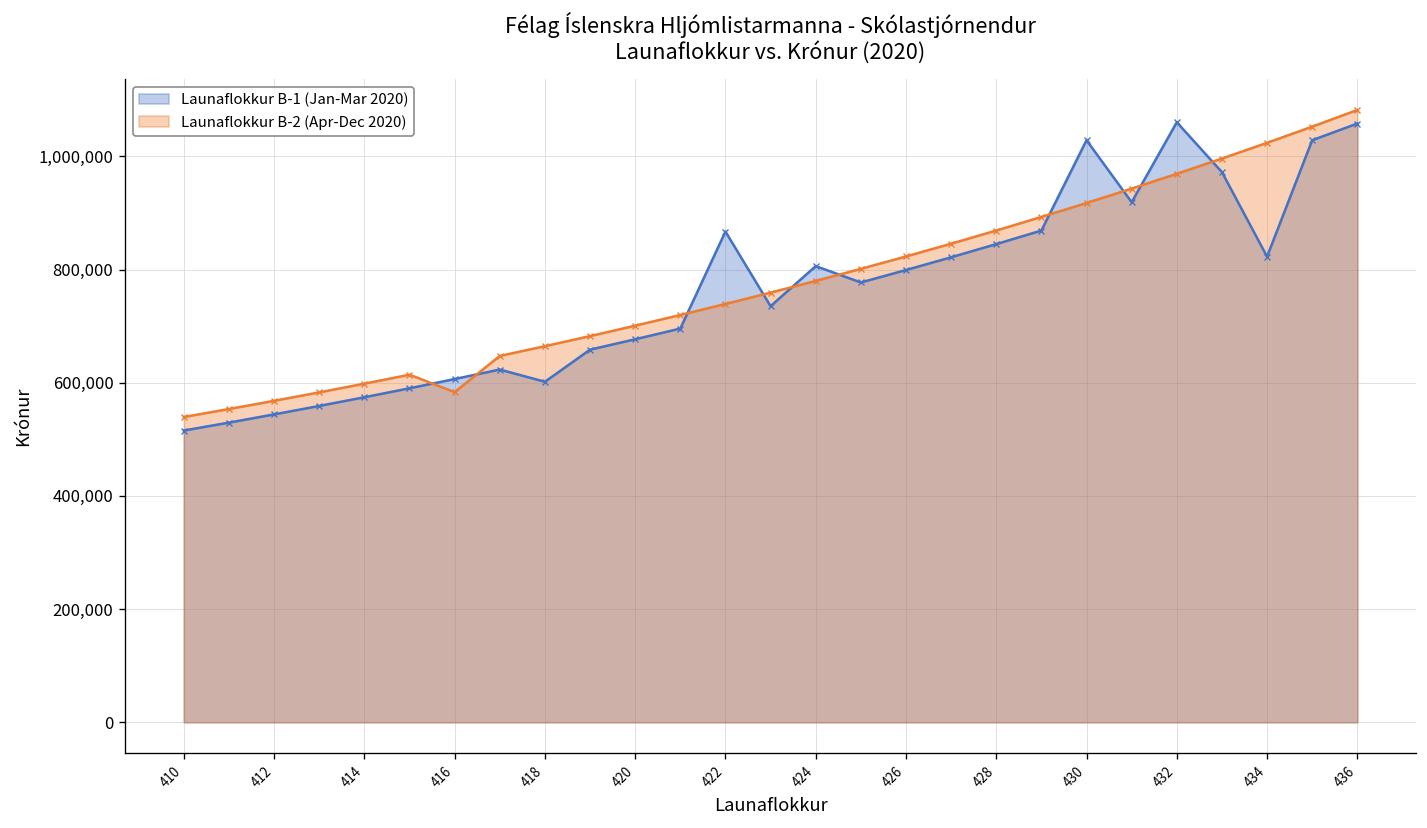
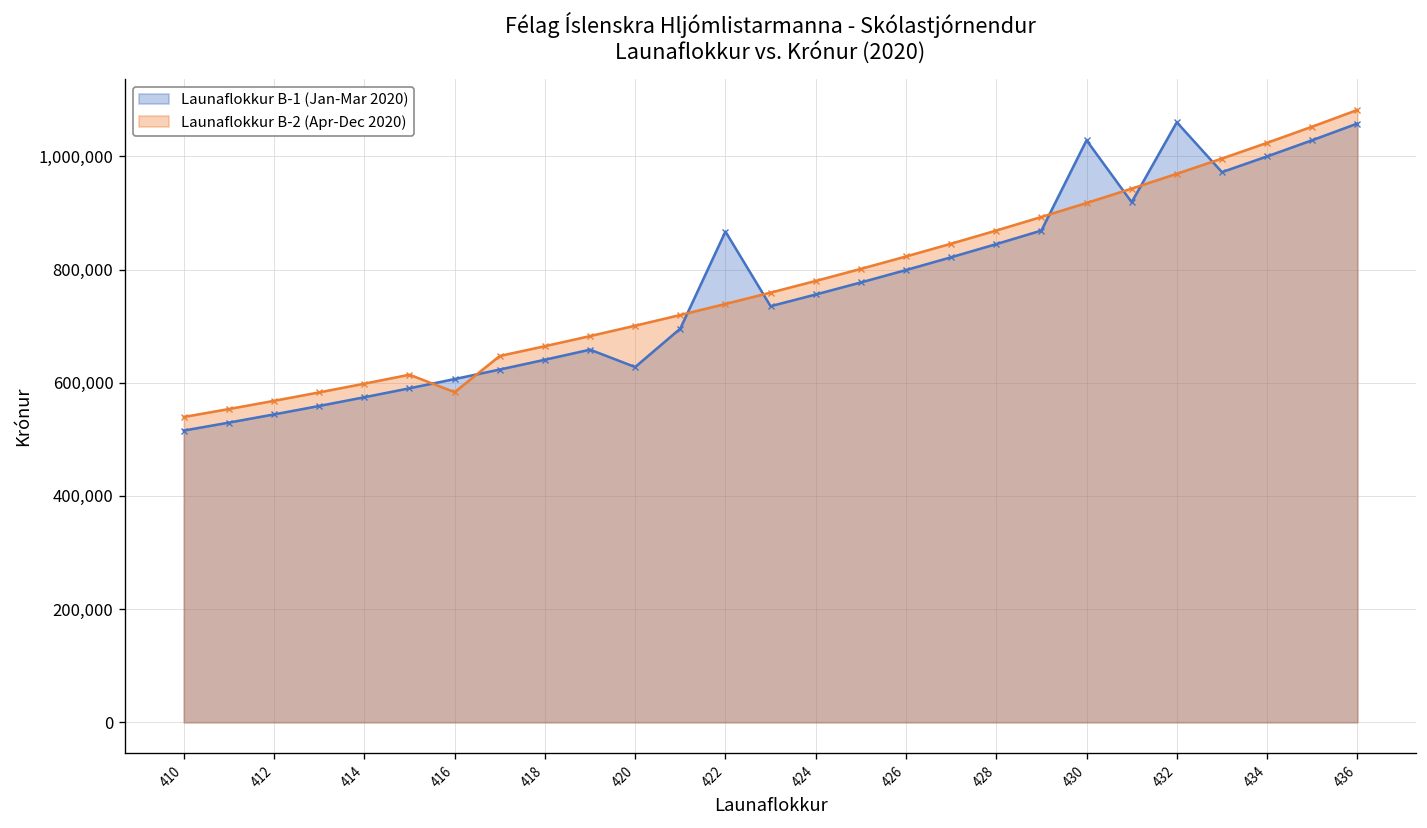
Launaflokkur B-1 (Jan-Mar 2020), 418: 600,000 -> 640,000
Launaflokkur B-1 (Jan-Mar 2020), 420: 680,000 -> 630,000
Launaflokkur B-1 (Jan-Mar 2020), 424: 810,000 -> 760,000
Launaflokkur B-1 (Jan-Mar 2020), 434: 820,000 -> 1,000,000
